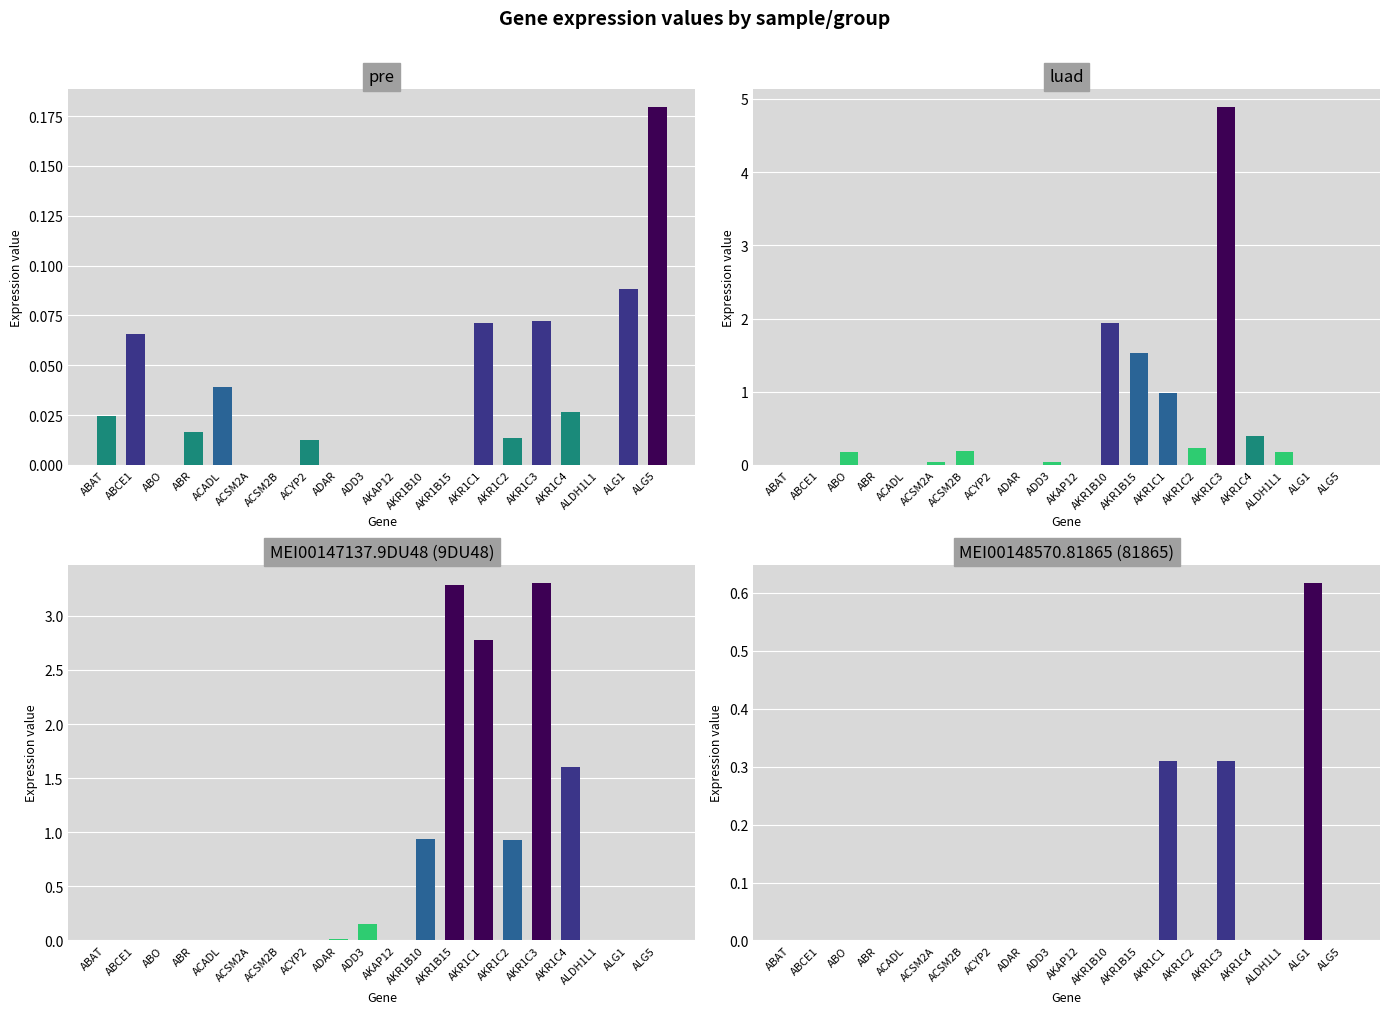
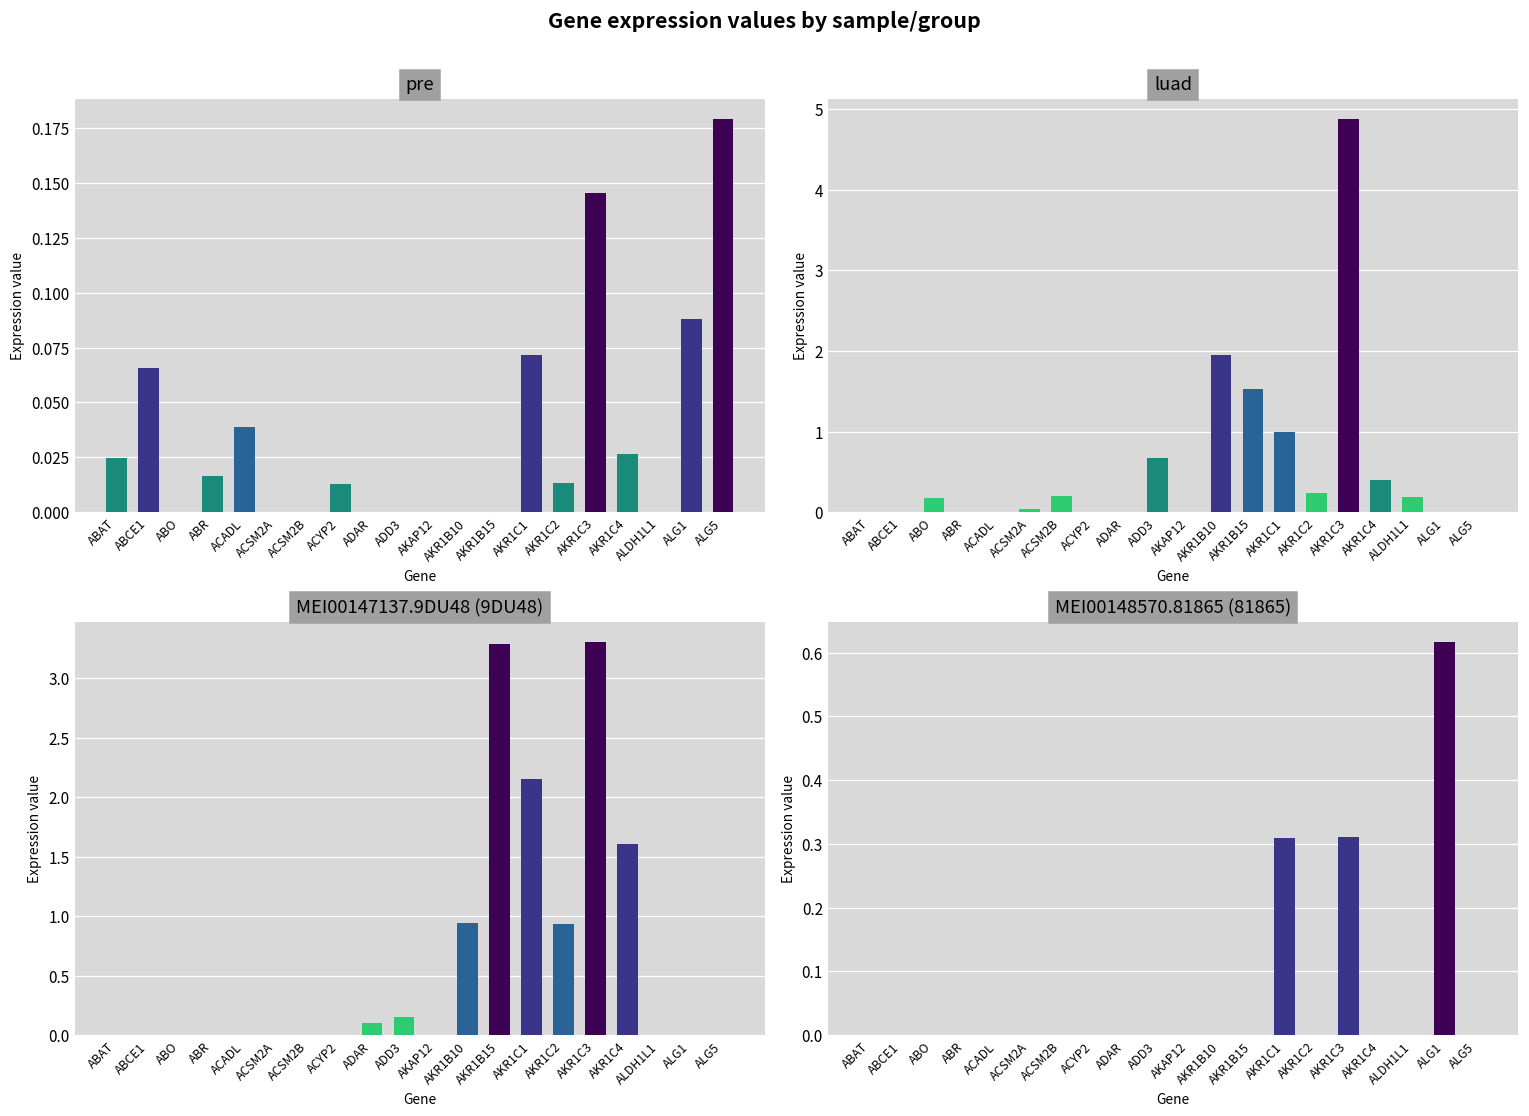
pre, AKR1C3: 0.072 -> 0.145
luad, ADD3: 0.0 -> 0.7
MEI00147137.9DU48 (9DU48), ADAR: 0.02 -> 0.10
MEI00147137.9DU48 (9DU48), AKR1C1: 2.77 -> 2.15
